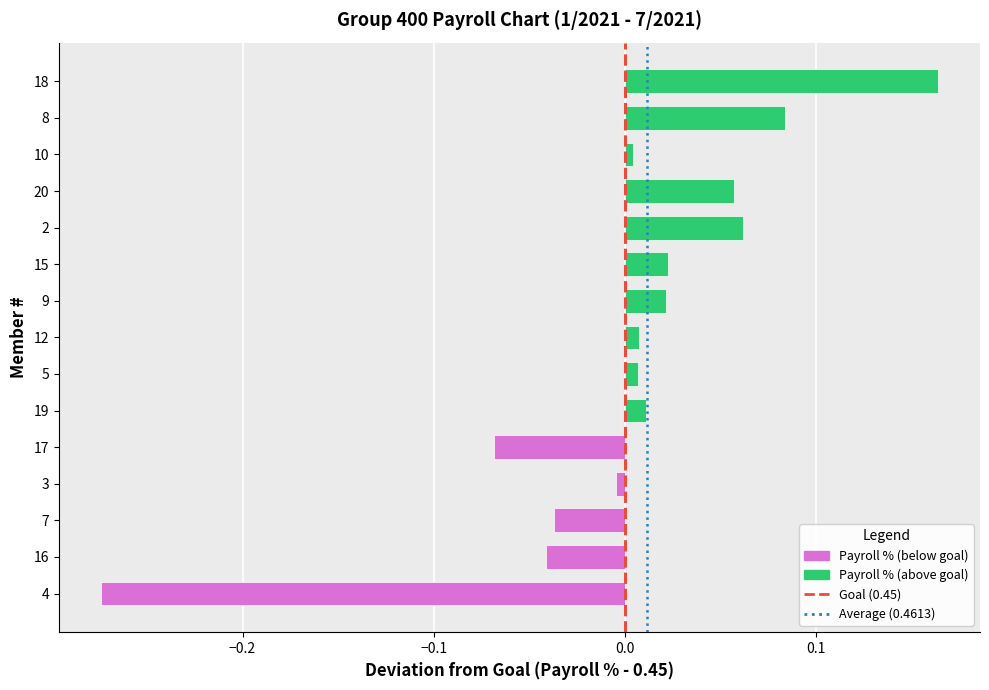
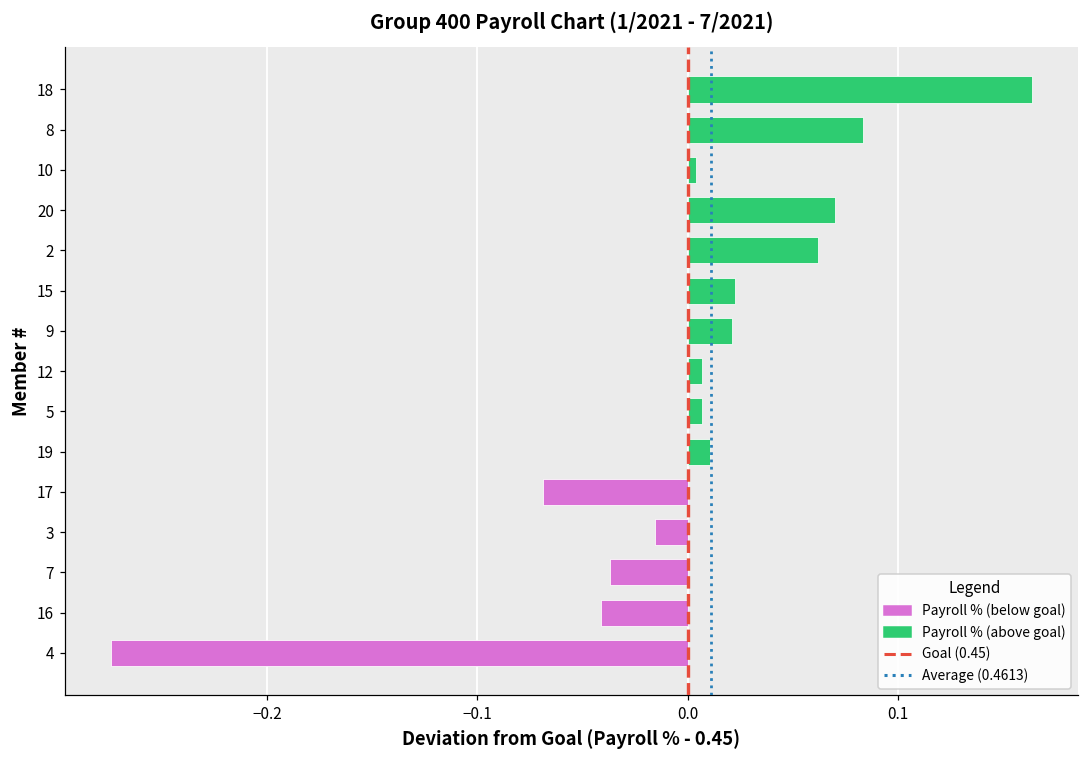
20: 0.057 -> 0.070
3: -0.005 -> -0.015
